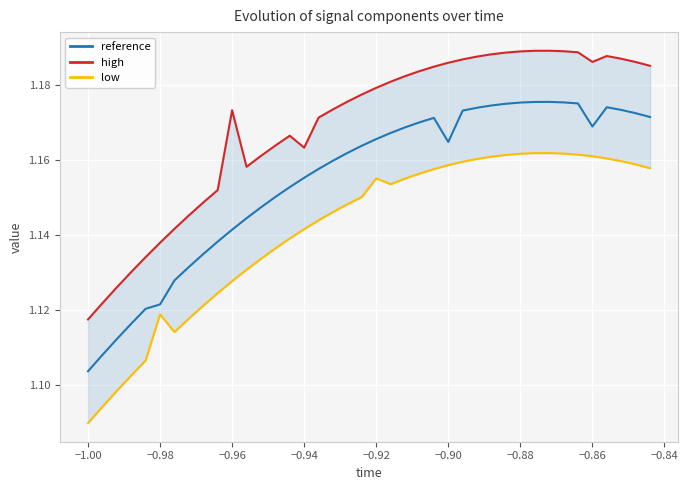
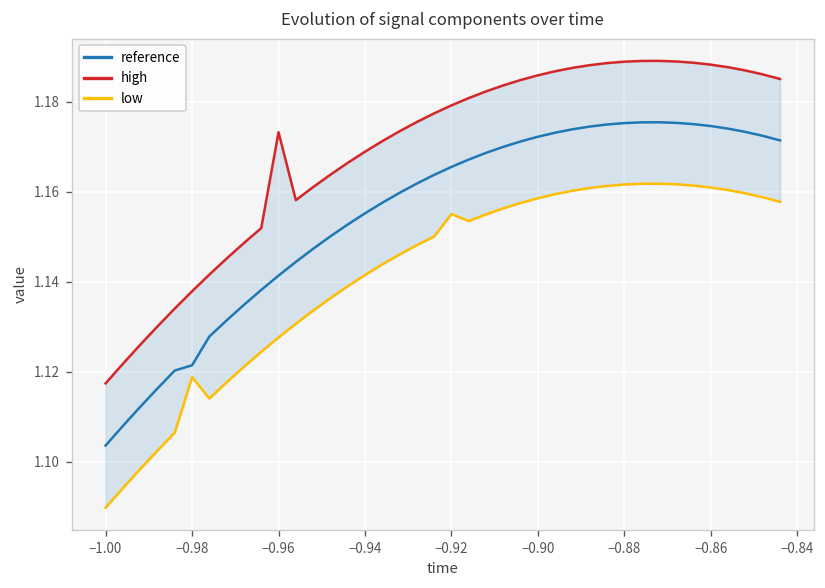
high, −0.94: 1.163 -> 1.169
reference, −0.90: 1.165 -> 1.172
reference, −0.86: 1.169 -> 1.175
high, −0.86: 1.186 -> 1.188
